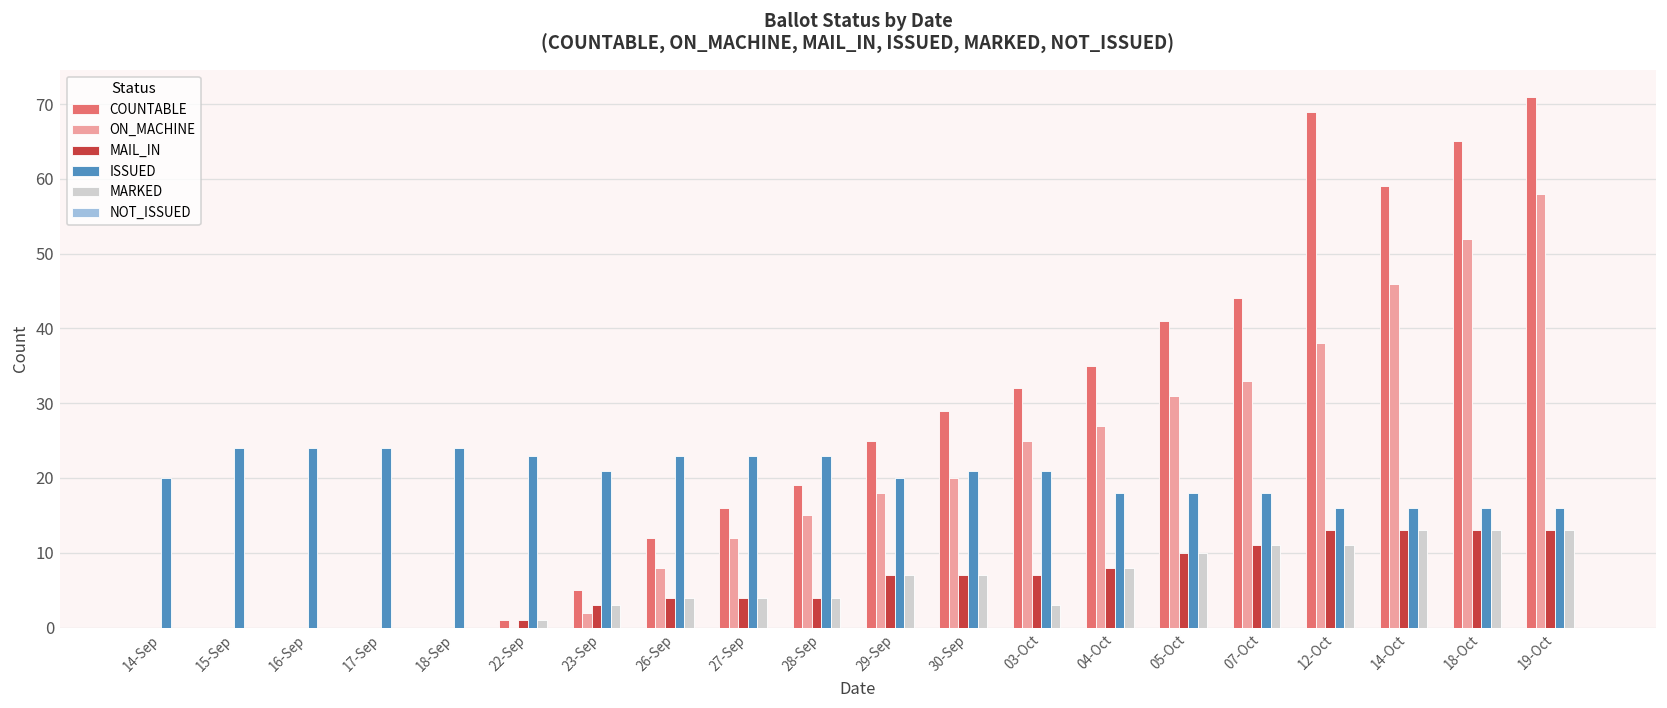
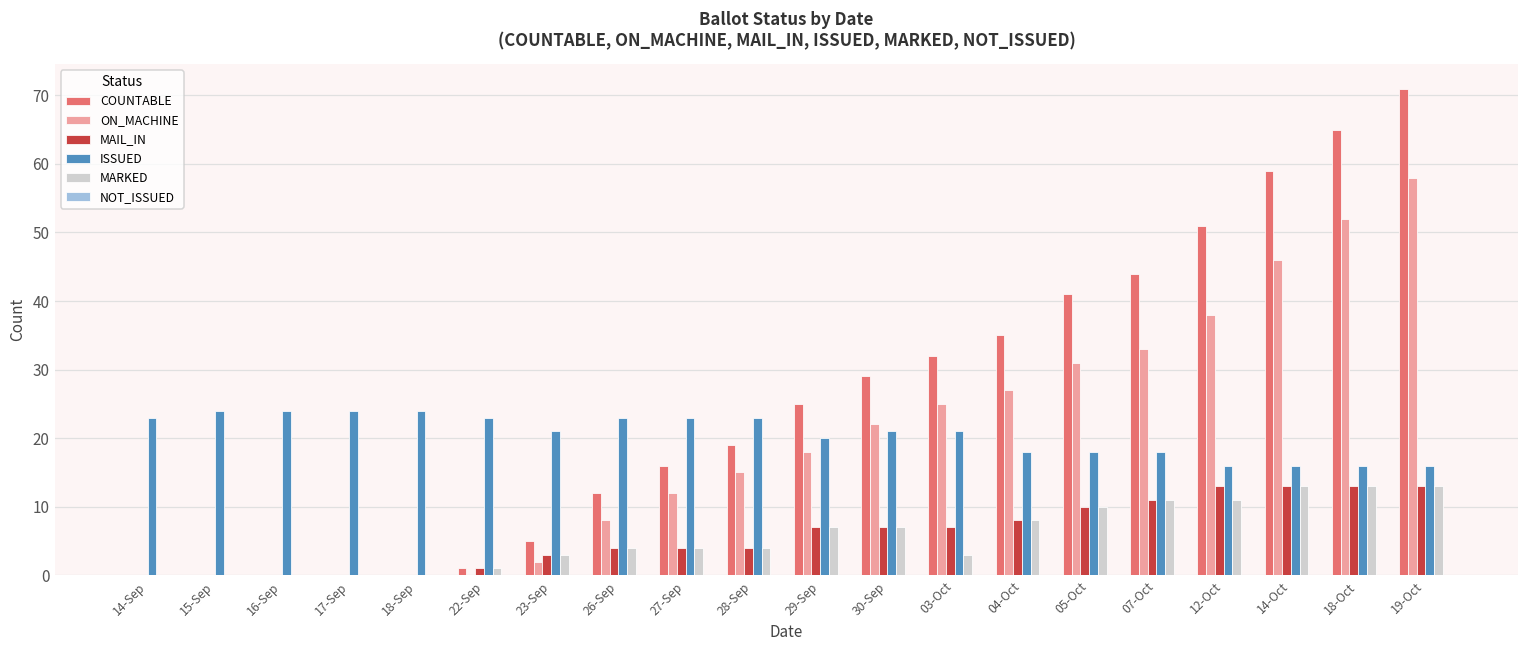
ISSUED, 14-Sep: 20 -> 23
ON_MACHINE, 30-Sep: 20 -> 22
COUNTABLE, 12-Oct: 69 -> 51
